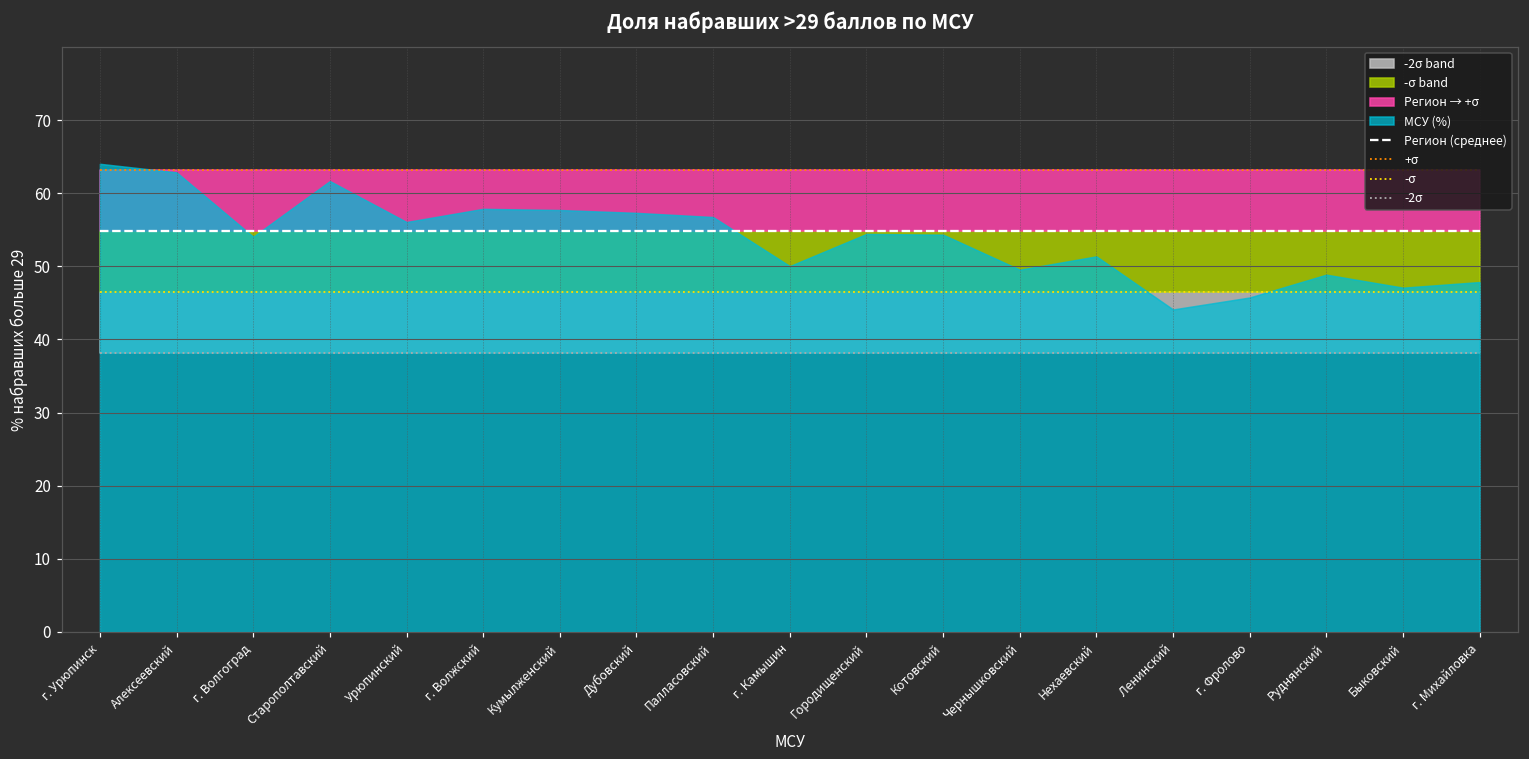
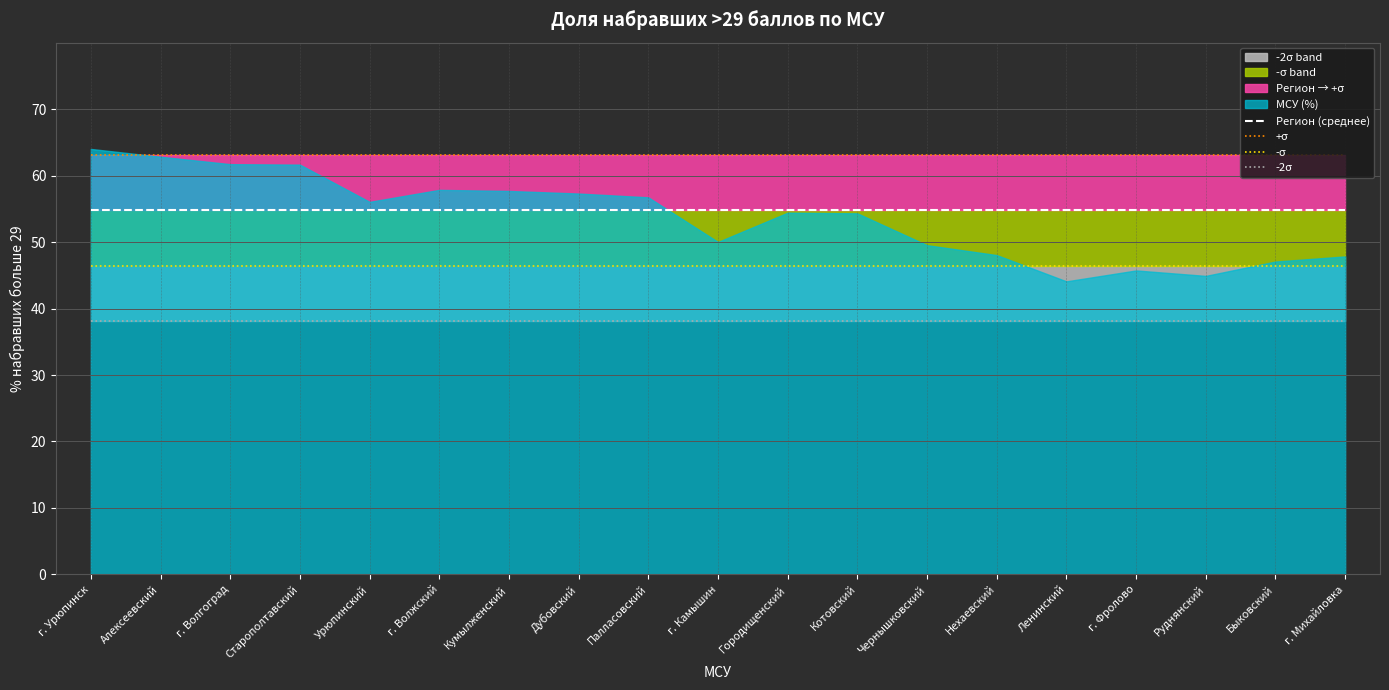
МСУ (%), г. Волгоград: 54 -> 62
МСУ (%), Нехаевский: 51 -> 48
МСУ (%), Руднянский: 49 -> 45
